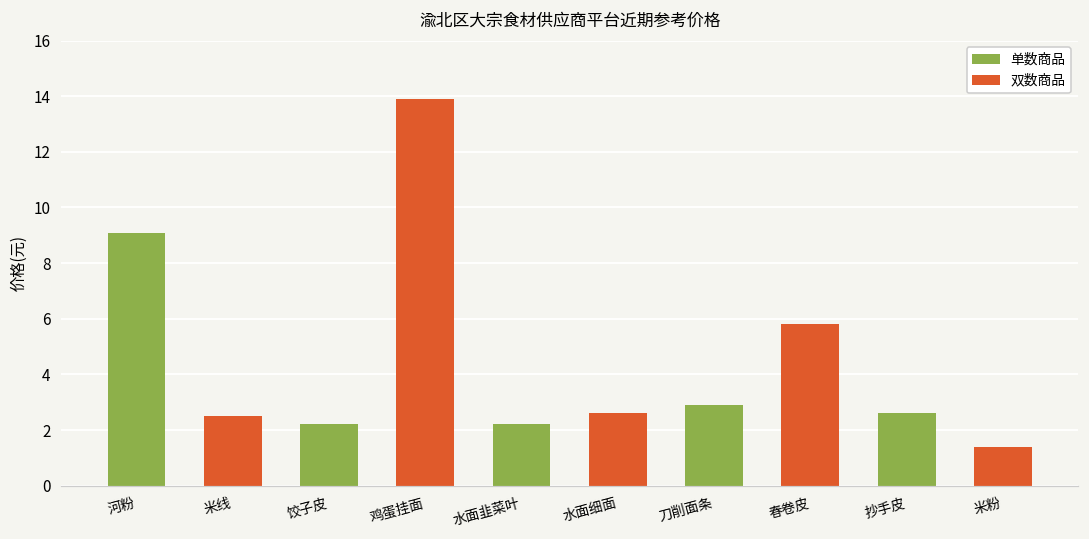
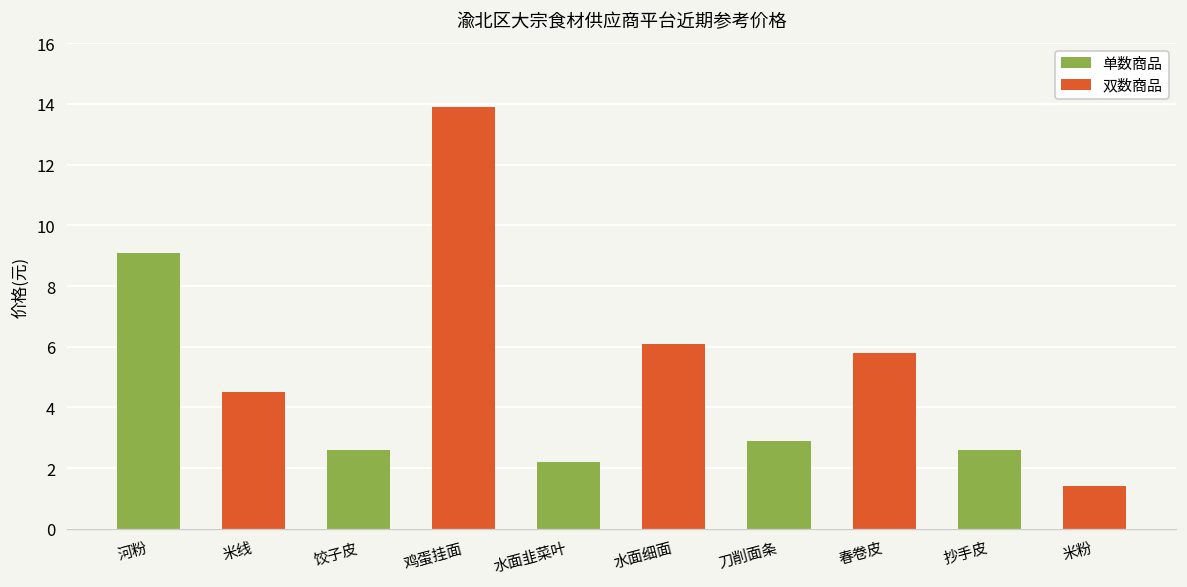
米线: 2.5 -> 4.5
饺子皮: 2.2 -> 2.6
水面细面: 2.6 -> 6.1
